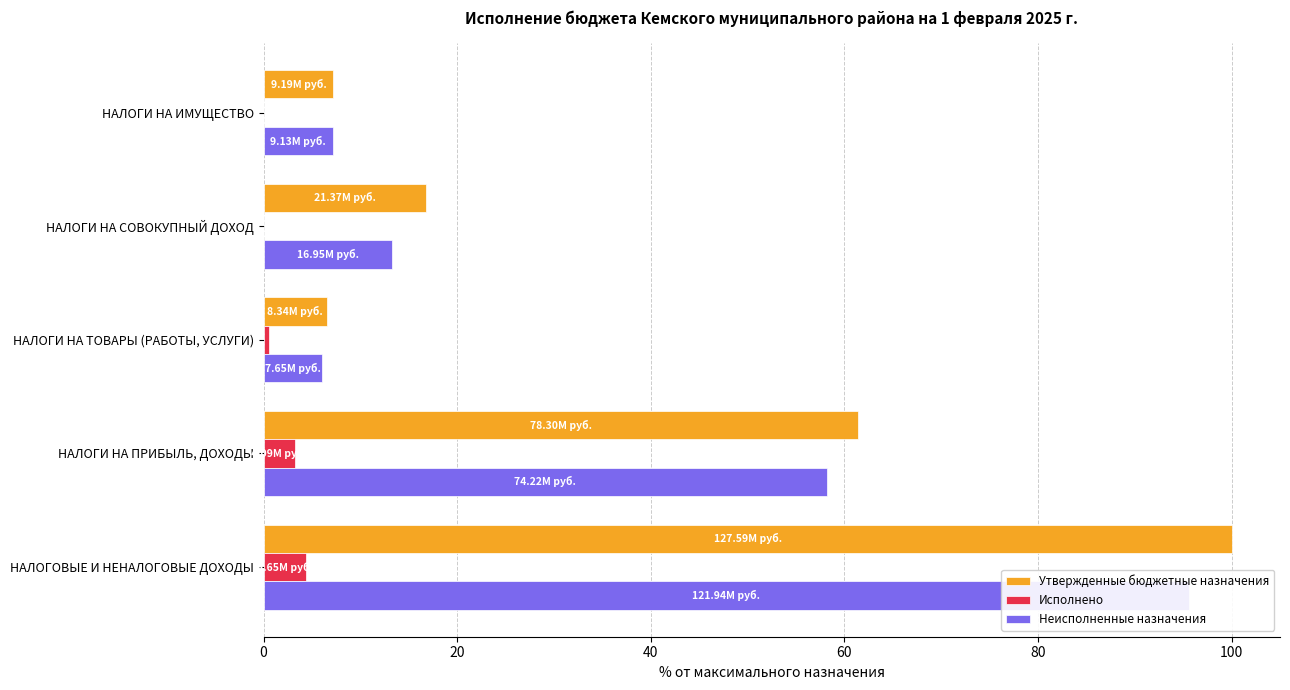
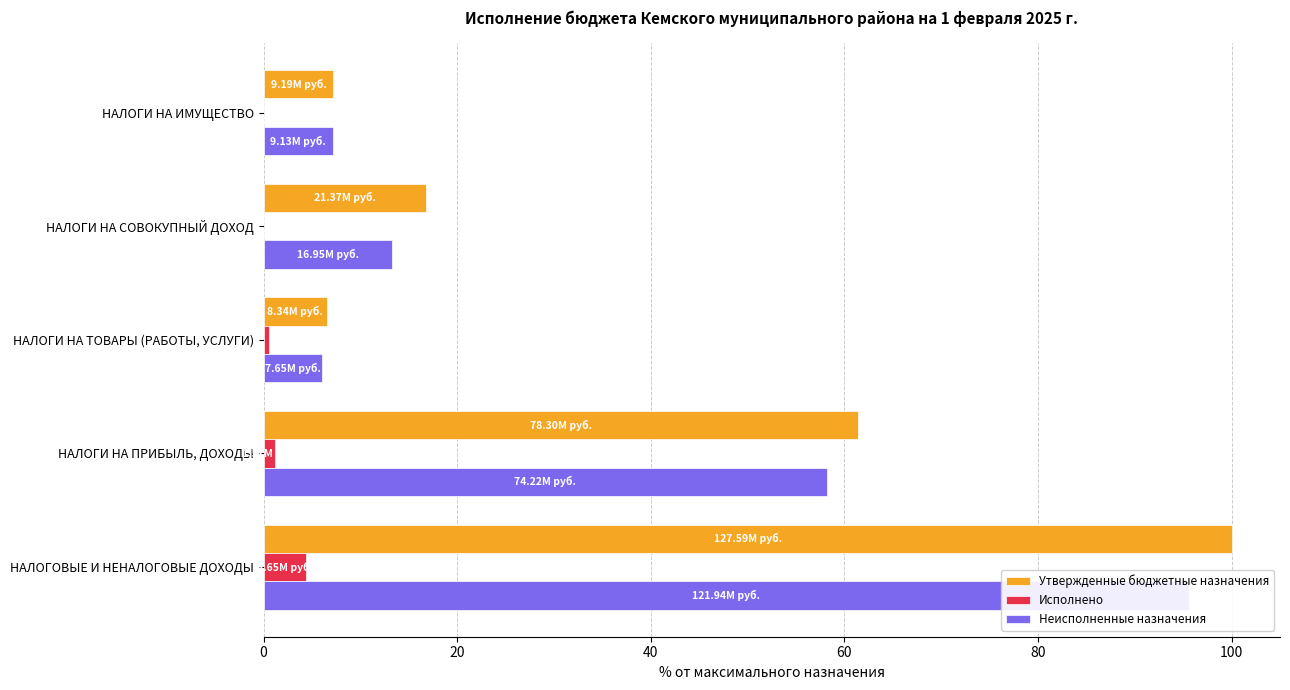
Исполнено, НАЛОГИ НА ПРИБЫЛЬ, ДОХОДЫ: 3 -> 1
